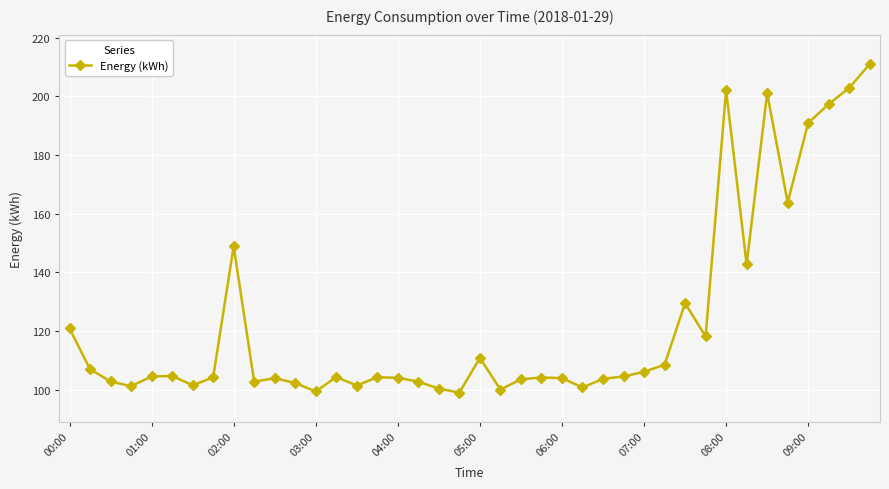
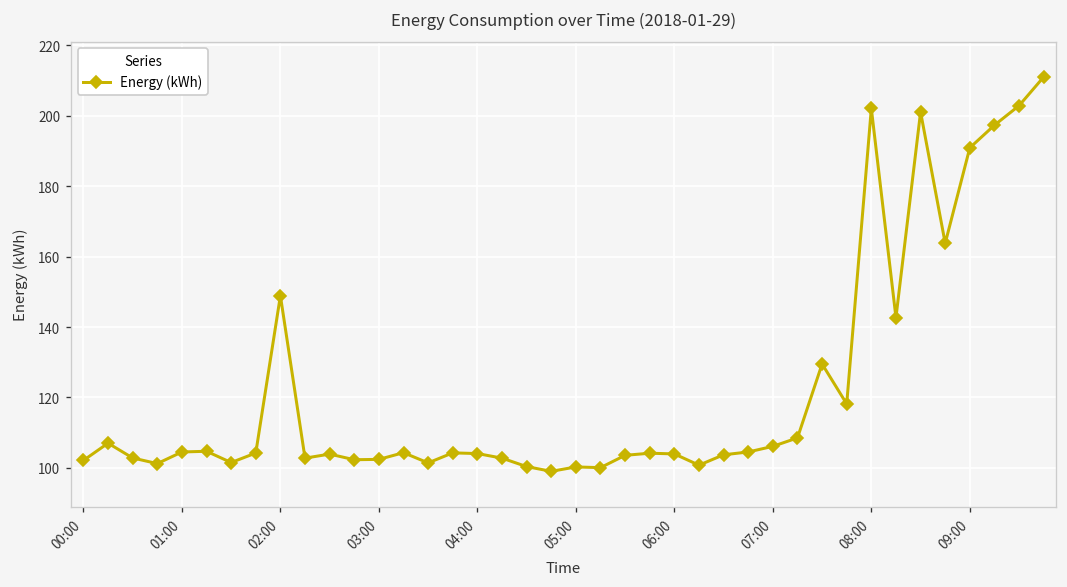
00:00: 121 -> 102
03:00: 99 -> 102
05:00: 111 -> 100
